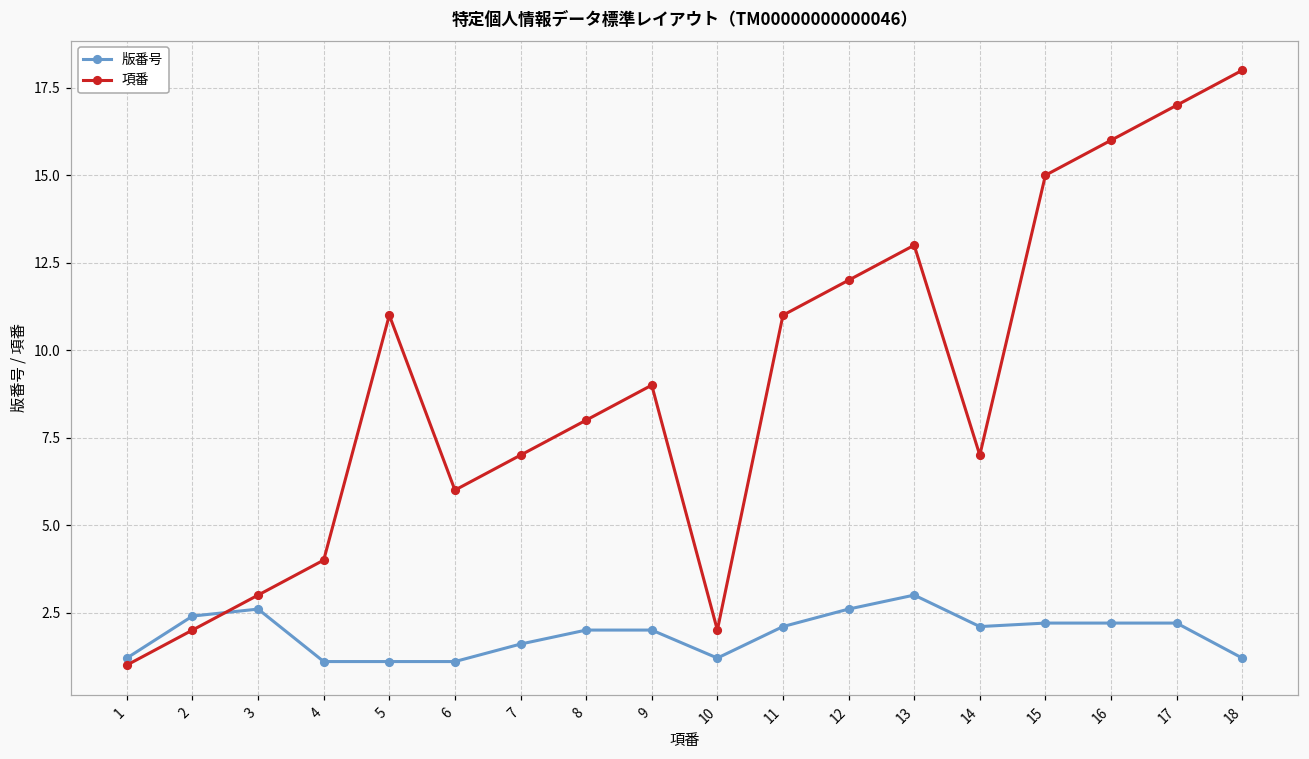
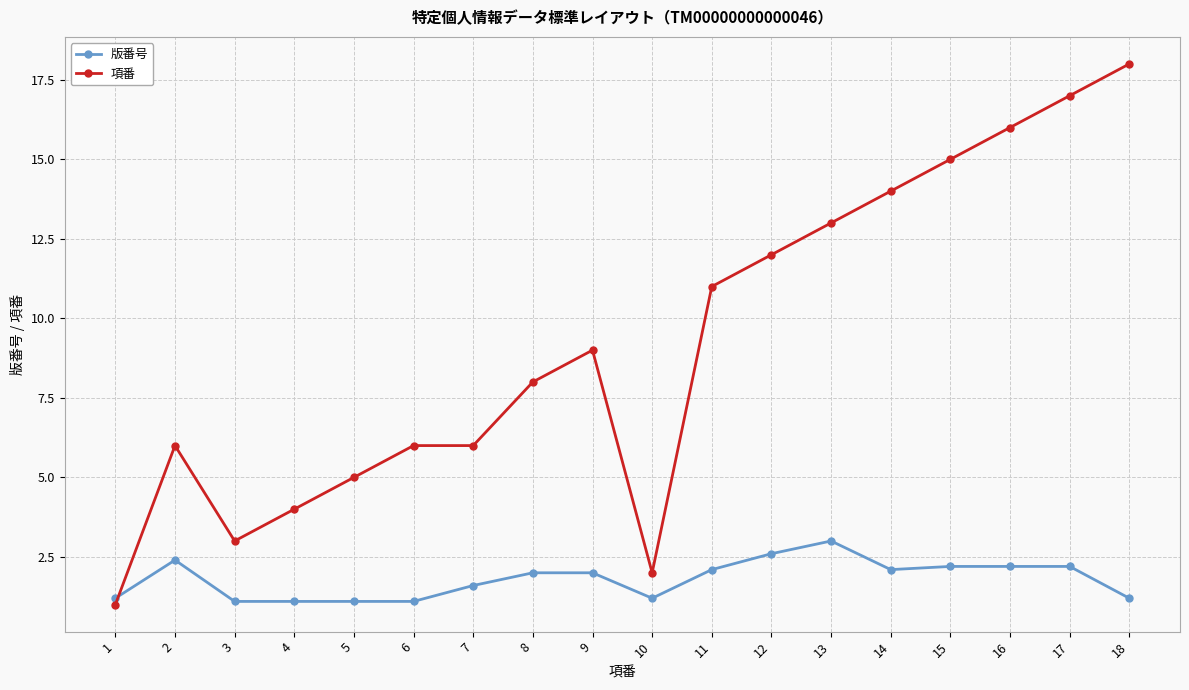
項番, 2: 2 -> 6
版番号, 3: 2.6 -> 1.1
項番, 5: 11 -> 5
項番, 7: 7 -> 6
項番, 14: 7 -> 14
